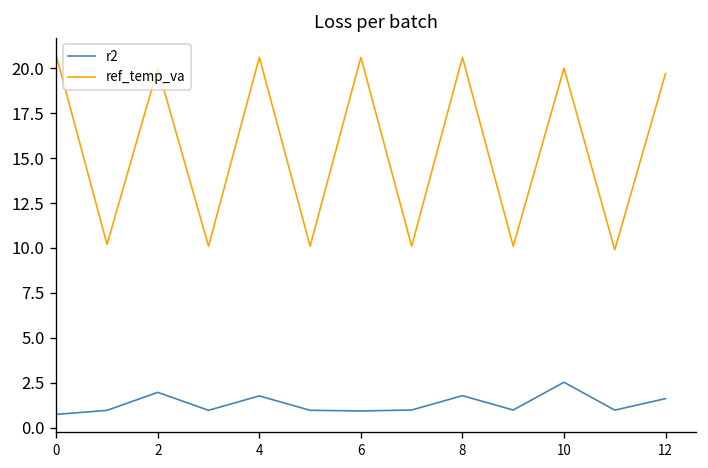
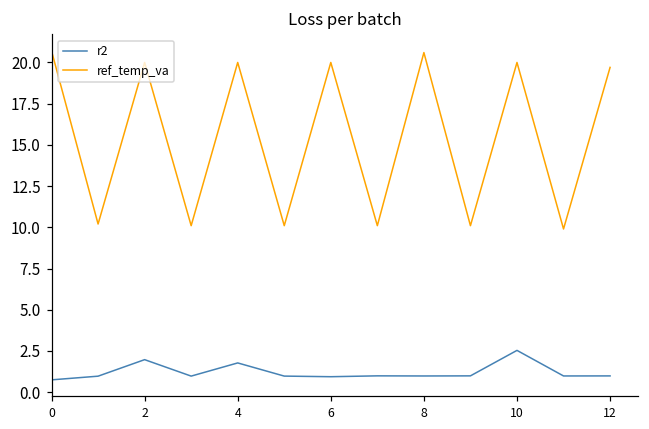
ref_temp_va, 4: 20.6 -> 20.0
ref_temp_va, 6: 20.6 -> 20.0
r2, 8: 1.8 -> 1.0
r2, 12: 1.6 -> 1.0
